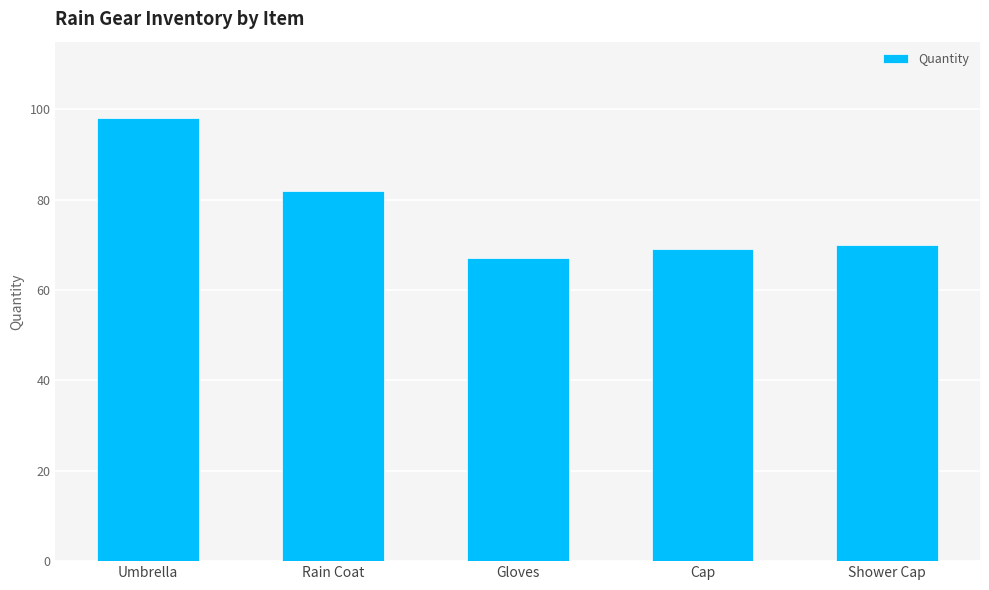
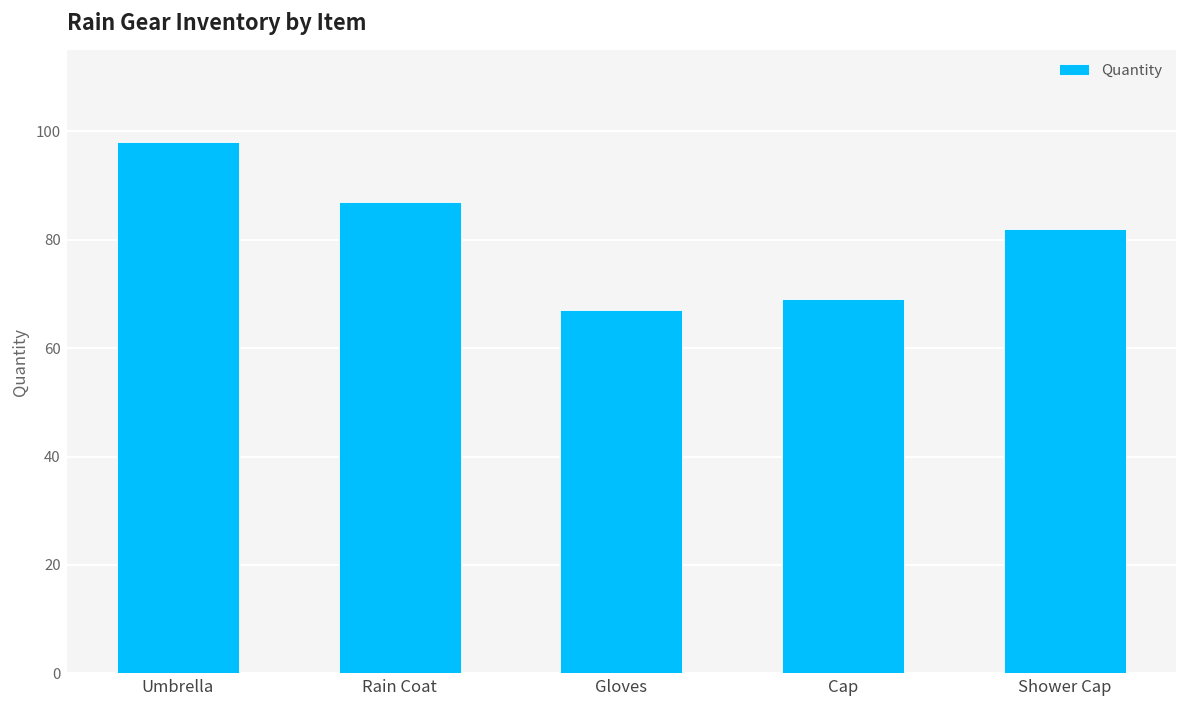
Rain Coat: 82 -> 87
Shower Cap: 70 -> 82
